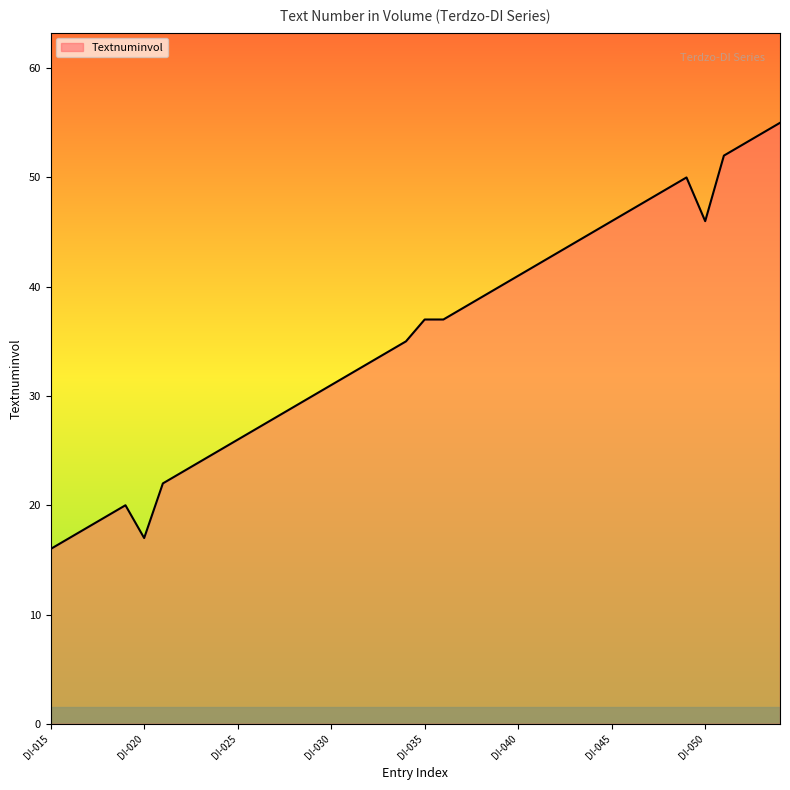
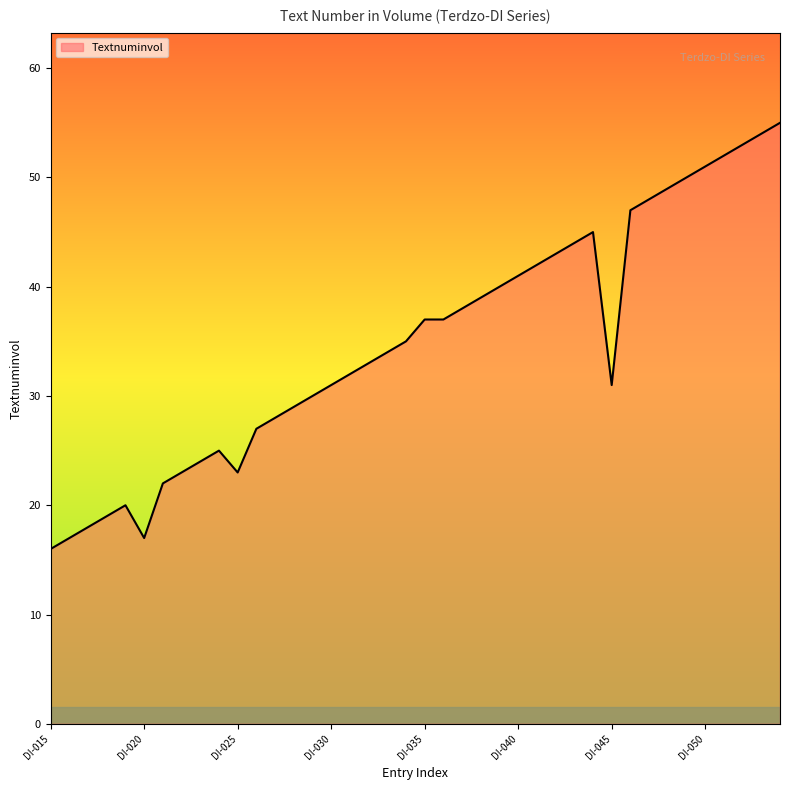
DI-025: 26 -> 23
DI-045: 46 -> 31
DI-050: 46 -> 51
